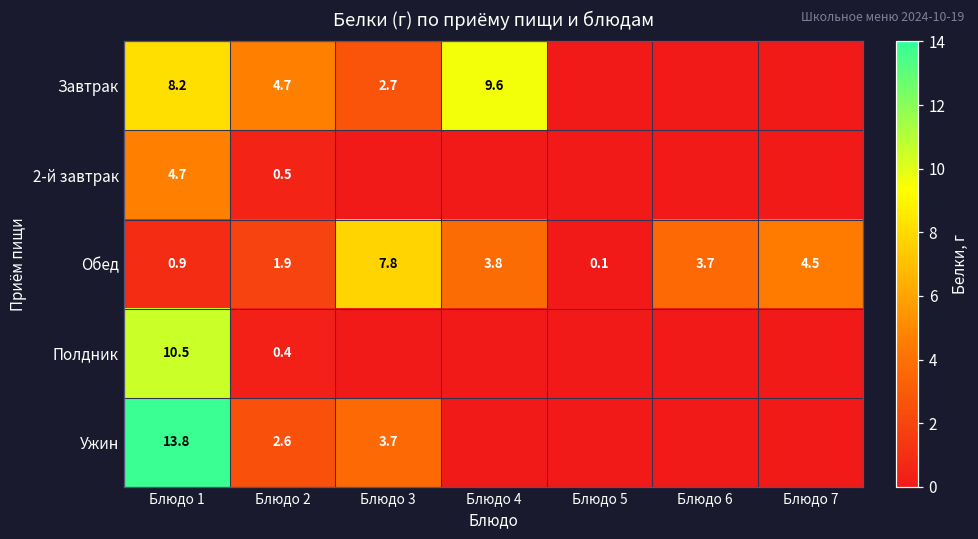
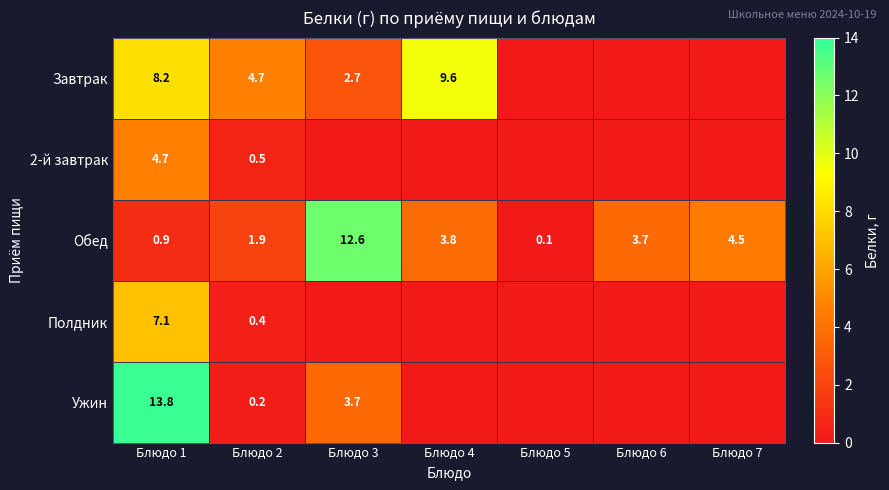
Обед, Блюдо 3: 7.8 -> 12.6
Полдник, Блюдо 1: 10.5 -> 7.1
Ужин, Блюдо 2: 2.6 -> 0.2
